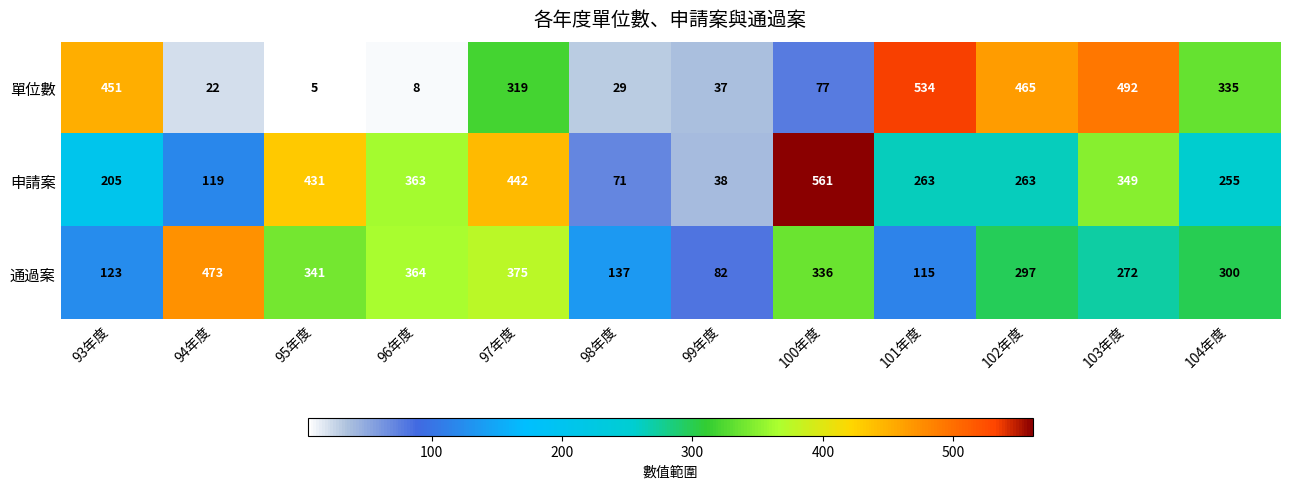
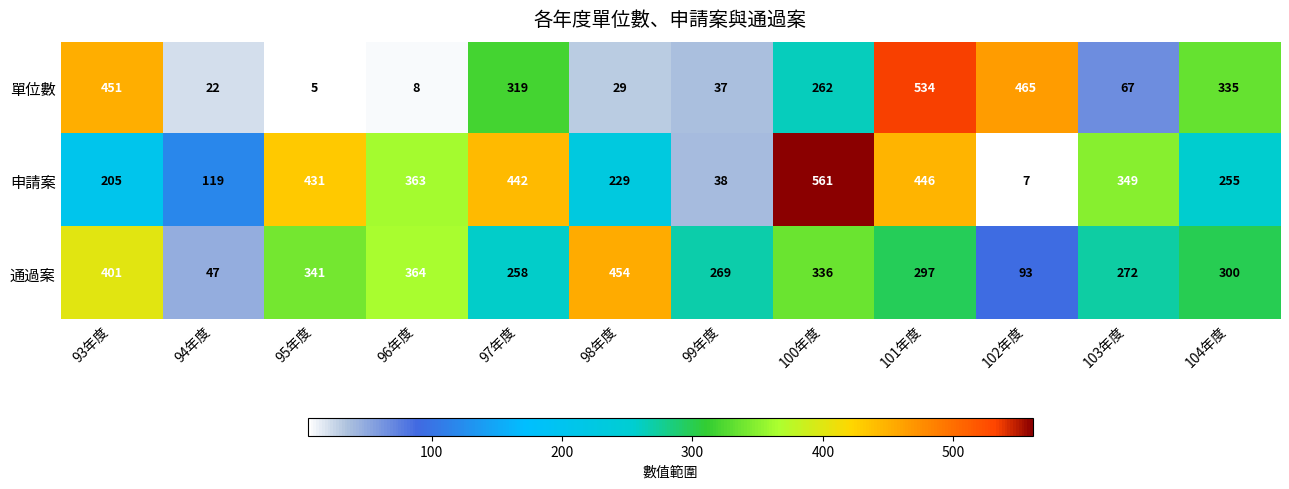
單位數, 100年度: 77 -> 262
單位數, 103年度: 492 -> 67
申請案, 98年度: 71 -> 229
申請案, 101年度: 263 -> 446
申請案, 102年度: 263 -> 7
通過案, 93年度: 123 -> 401
通過案, 94年度: 473 -> 47
通過案, 97年度: 375 -> 258
通過案, 98年度: 137 -> 454
通過案, 99年度: 82 -> 269
通過案, 101年度: 115 -> 297
通過案, 102年度: 297 -> 93
